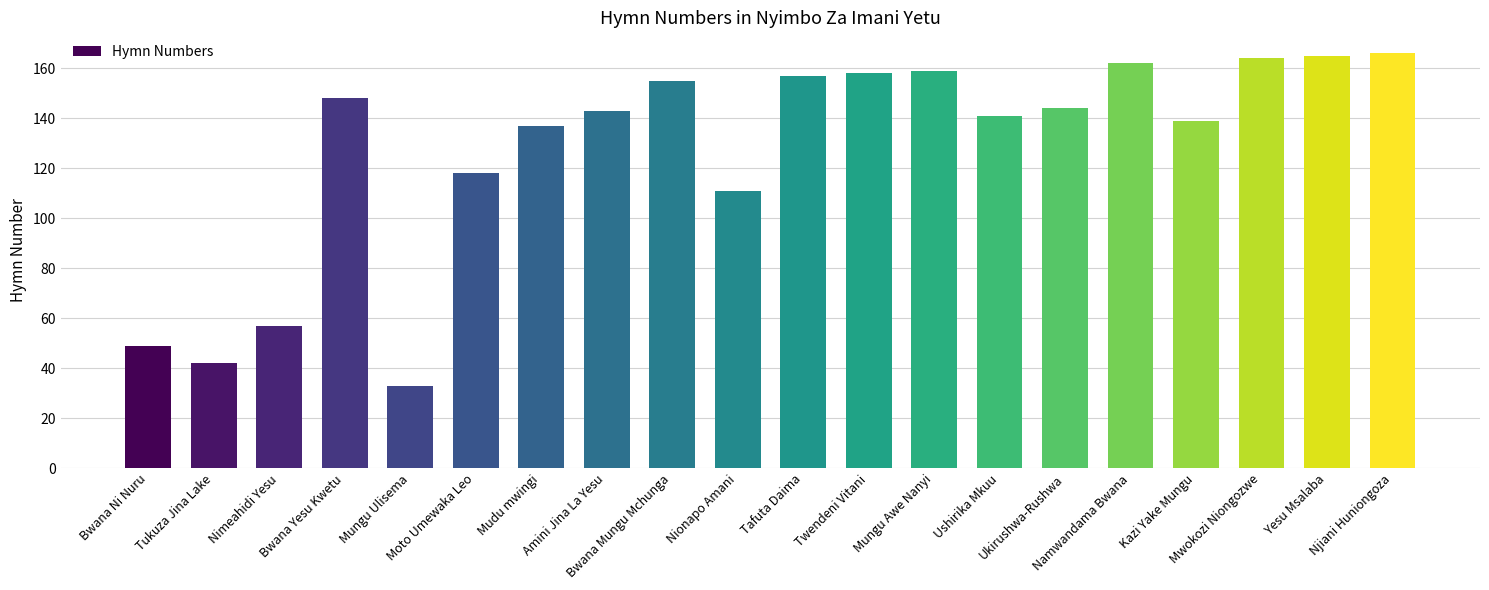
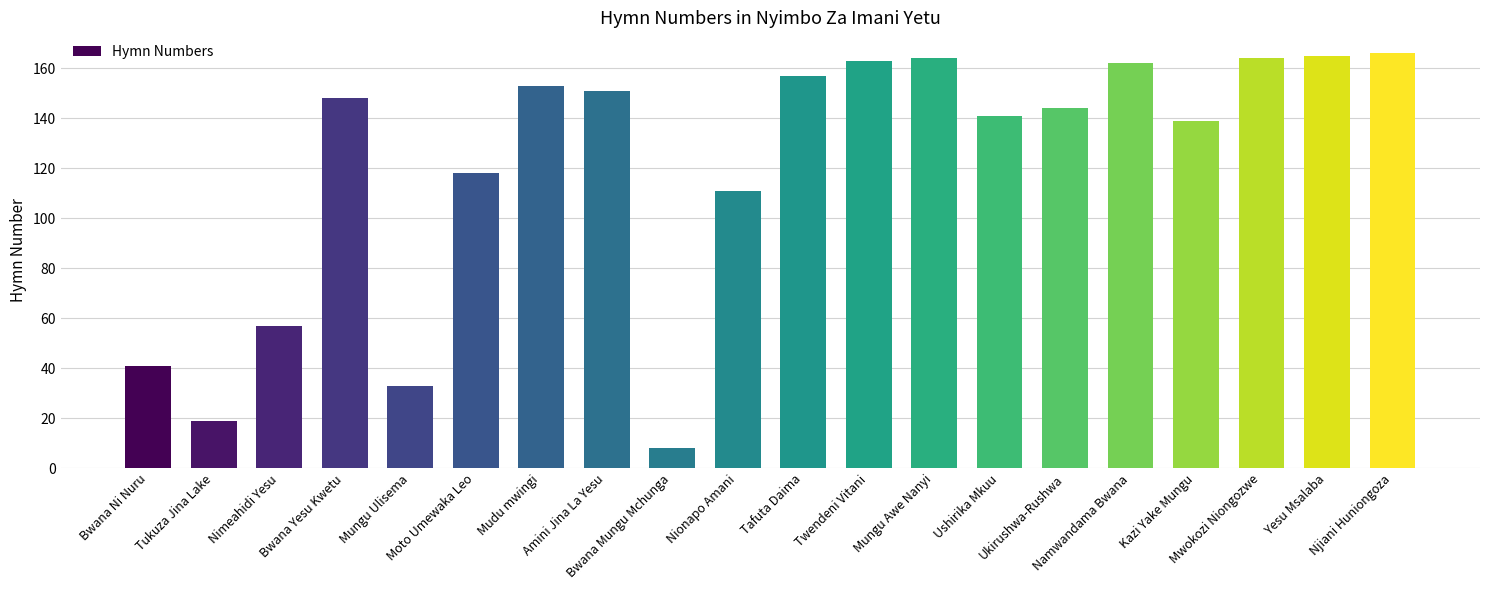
Bwana Ni Nuru: 49 -> 41
Tukuza Jina Lake: 42 -> 19
Mudu mwingi: 137 -> 153
Amini Jina La Yesu: 143 -> 151
Bwana Mungu Mchunga: 155 -> 8
Twendeni Vitani: 158 -> 163
Mungu Awe Nanyi: 159 -> 164
